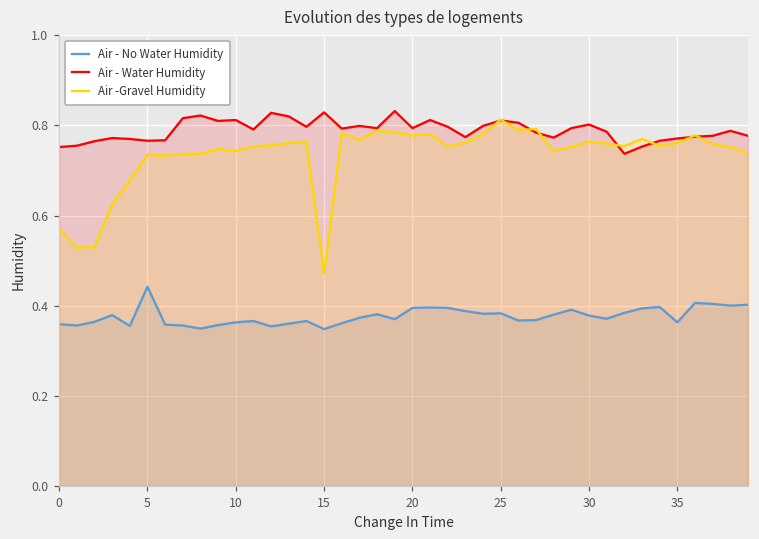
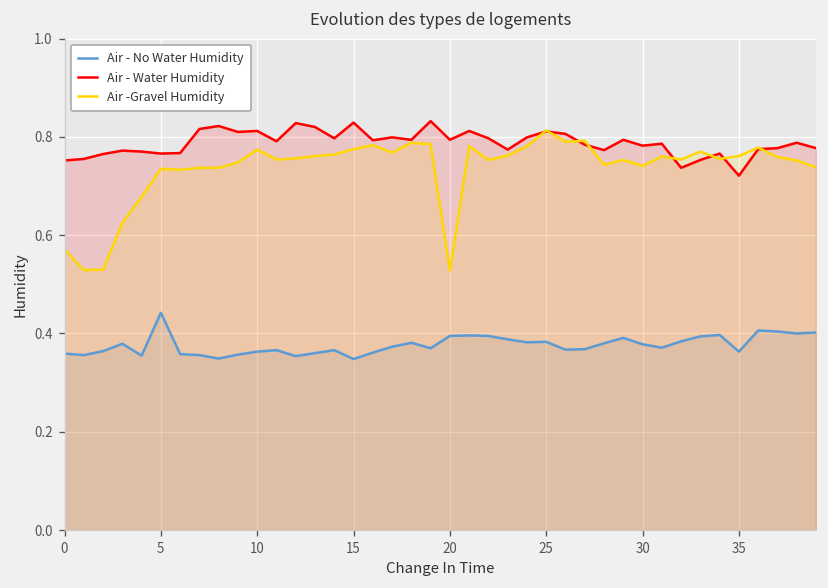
Air -Gravel Humidity, 10: 0.74 -> 0.77
Air -Gravel Humidity, 15: 0.47 -> 0.78
Air -Gravel Humidity, 20: 0.78 -> 0.53
Air - Water Humidity, 30: 0.80 -> 0.78
Air -Gravel Humidity, 30: 0.76 -> 0.74
Air - Water Humidity, 35: 0.77 -> 0.72
